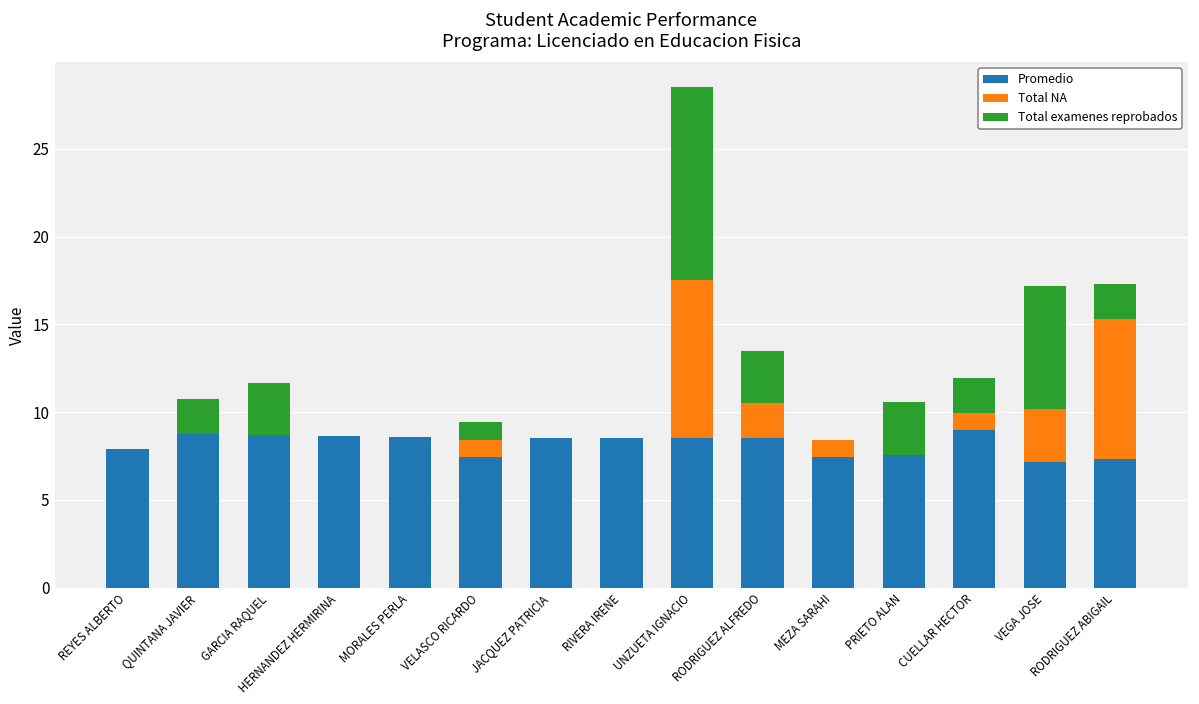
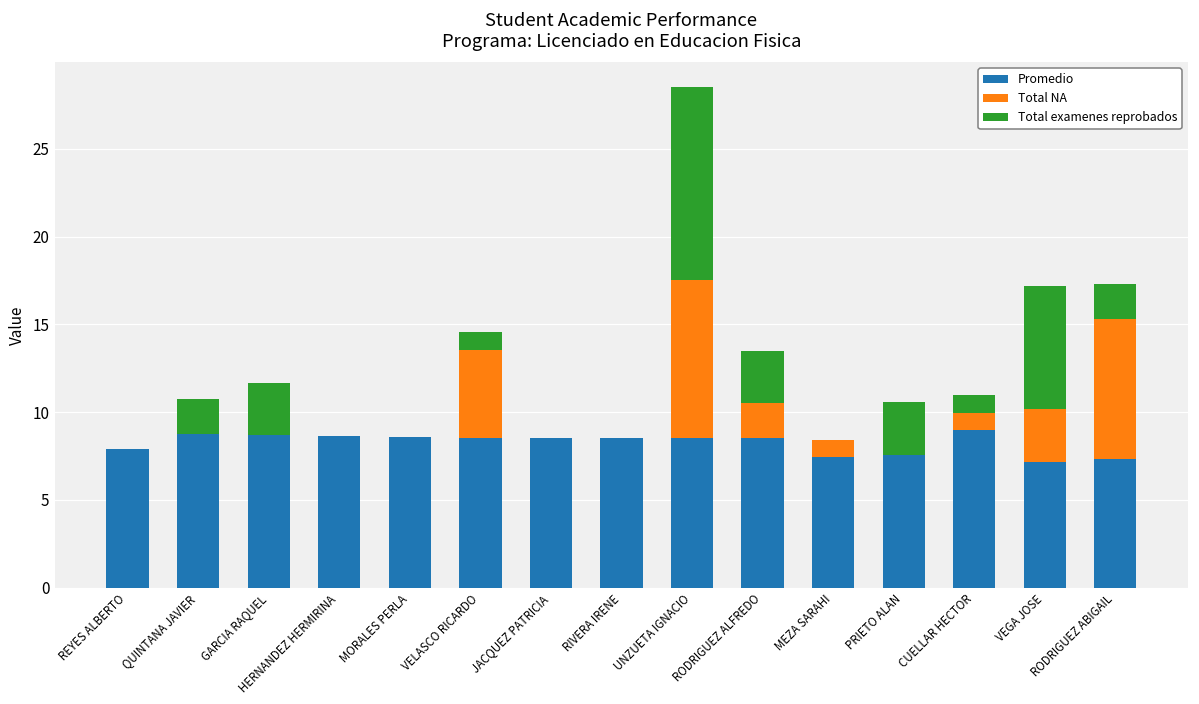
Promedio, VELASCO RICARDO: 7.4 -> 8.6
Total NA, VELASCO RICARDO: 1 -> 5
Total examenes reprobados, CUELLAR HECTOR: 2 -> 1
